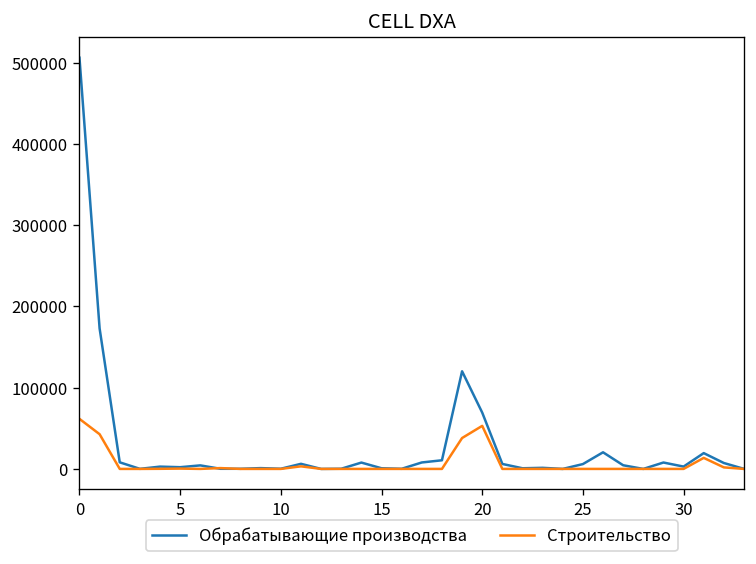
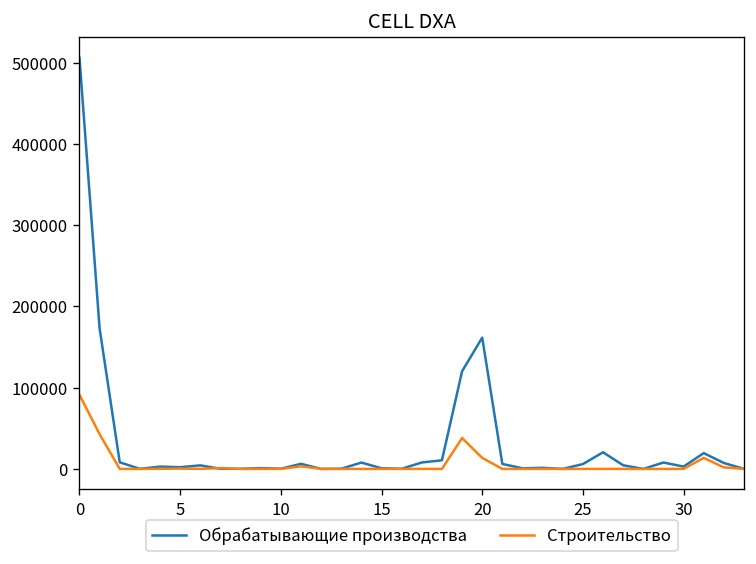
Строительство, 0: 60000 -> 90000
Обрабатывающие производства, 20: 70000 -> 160000
Строительство, 20: 50000 -> 10000
